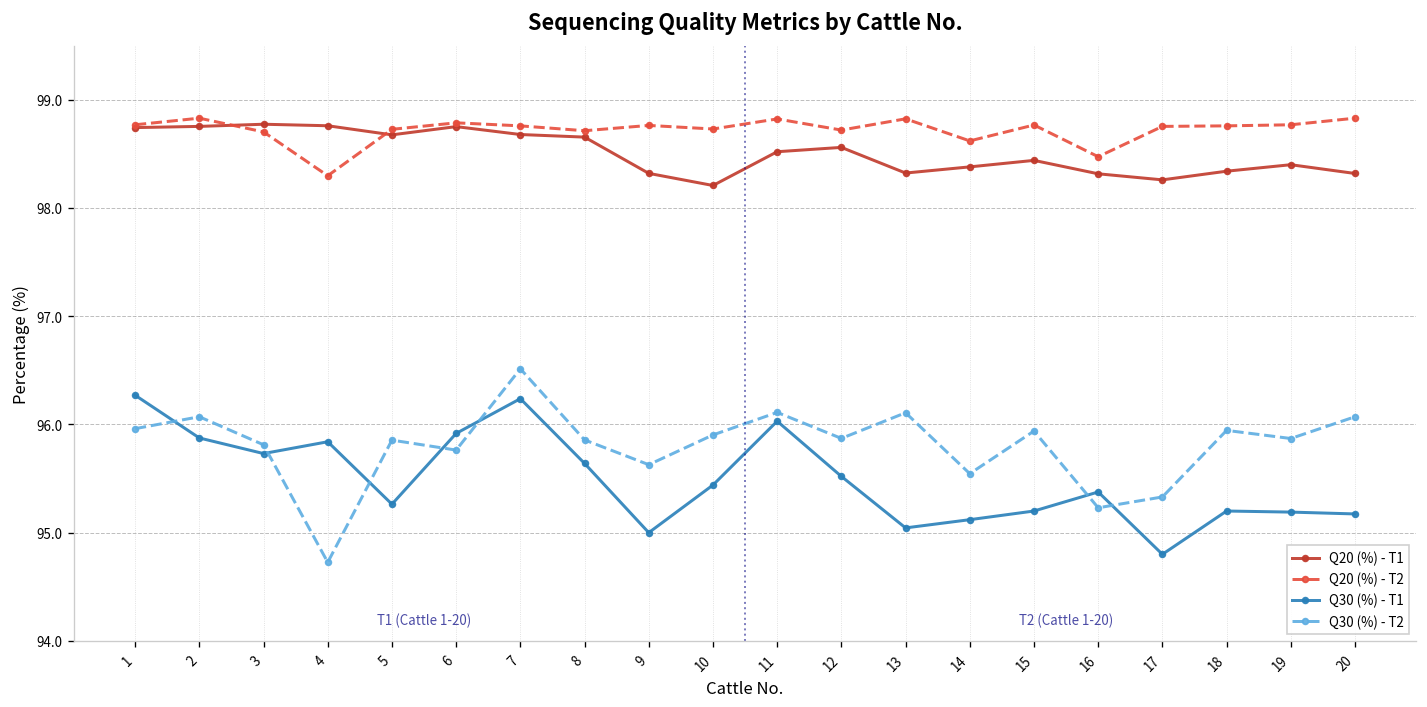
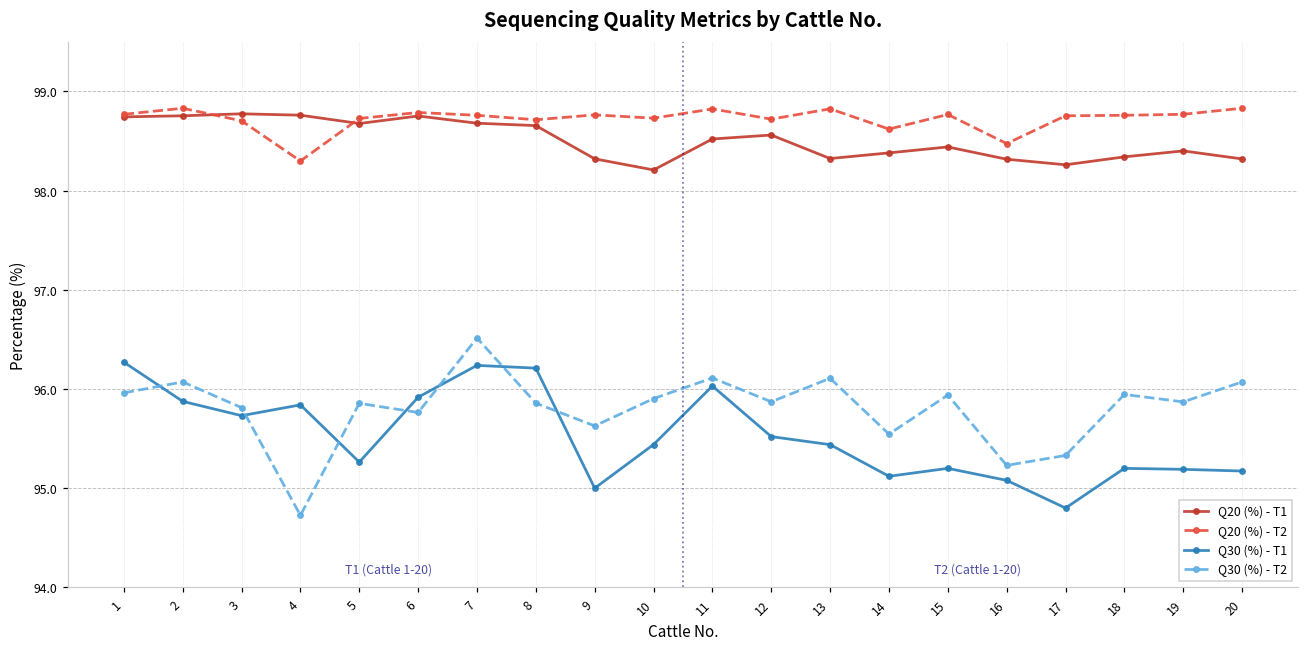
Q30 (%) - T1, 8: 95.6 -> 96.2
Q30 (%) - T1, 13: 95.0 -> 95.4
Q30 (%) - T1, 16: 95.4 -> 95.1
